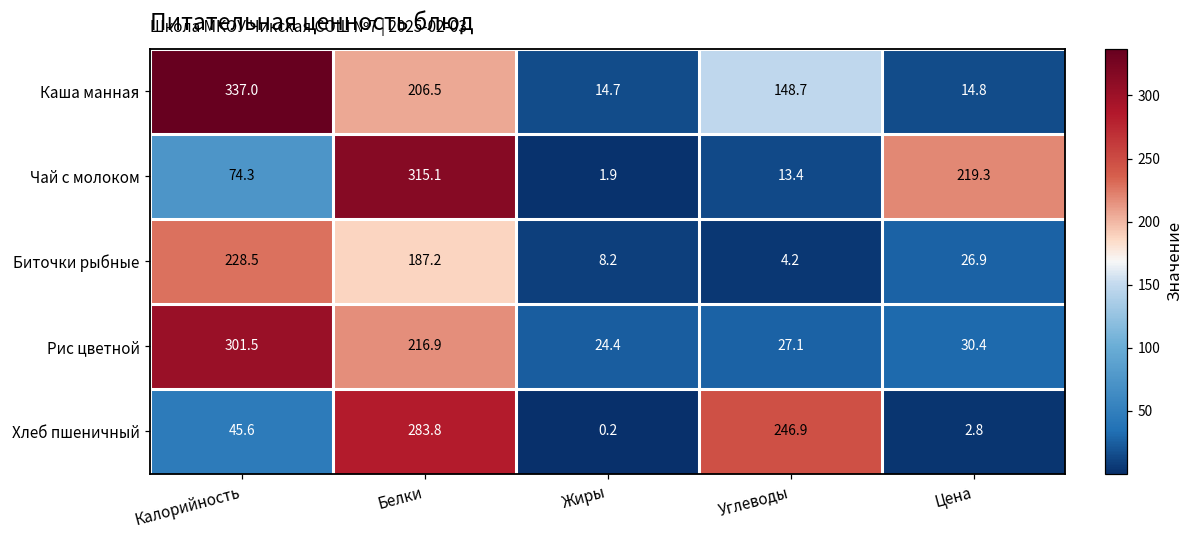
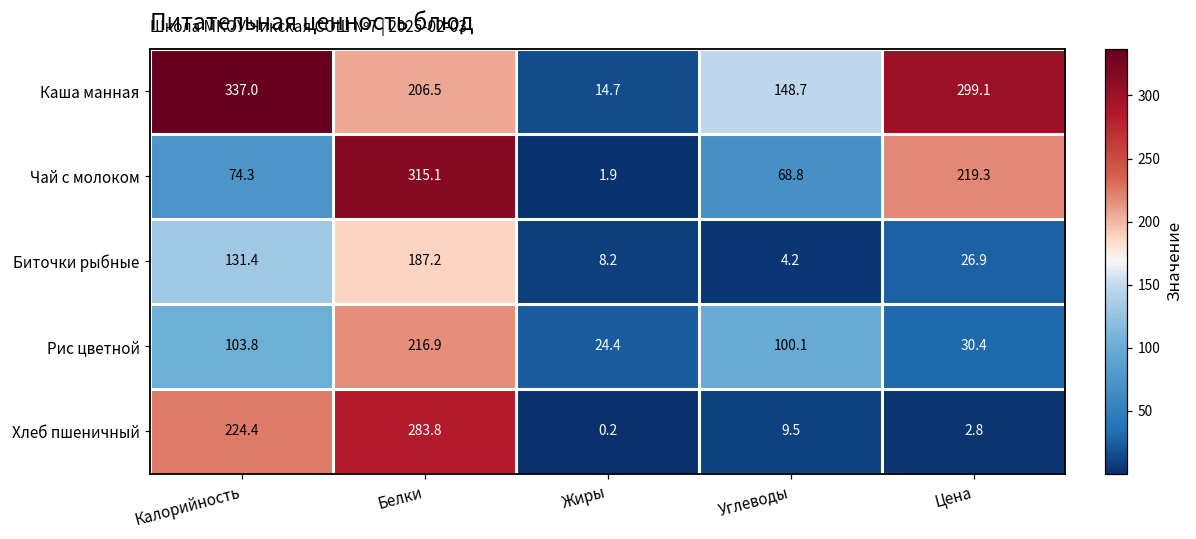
Каша манная, Цена: 14.8 -> 299.1
Чай с молоком, Углеводы: 13.4 -> 68.8
Биточки рыбные, Калорийность: 228.5 -> 131.4
Рис цветной, Калорийность: 301.5 -> 103.8
Рис цветной, Углеводы: 27.1 -> 100.1
Хлеб пшеничный, Калорийность: 45.6 -> 224.4
Хлеб пшеничный, Углеводы: 246.9 -> 9.5
